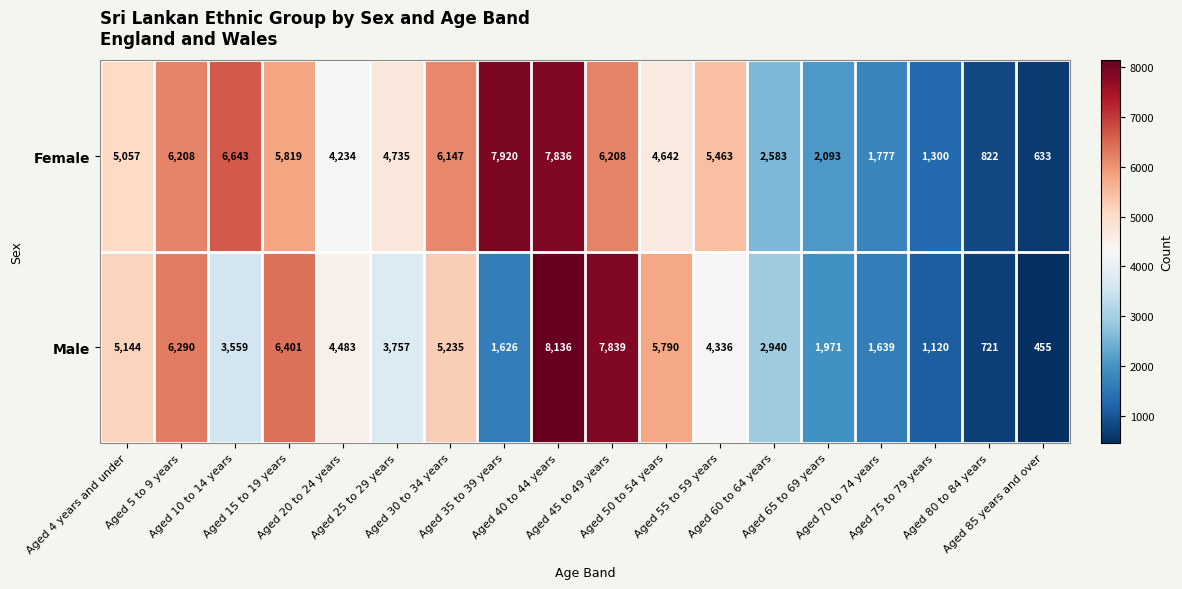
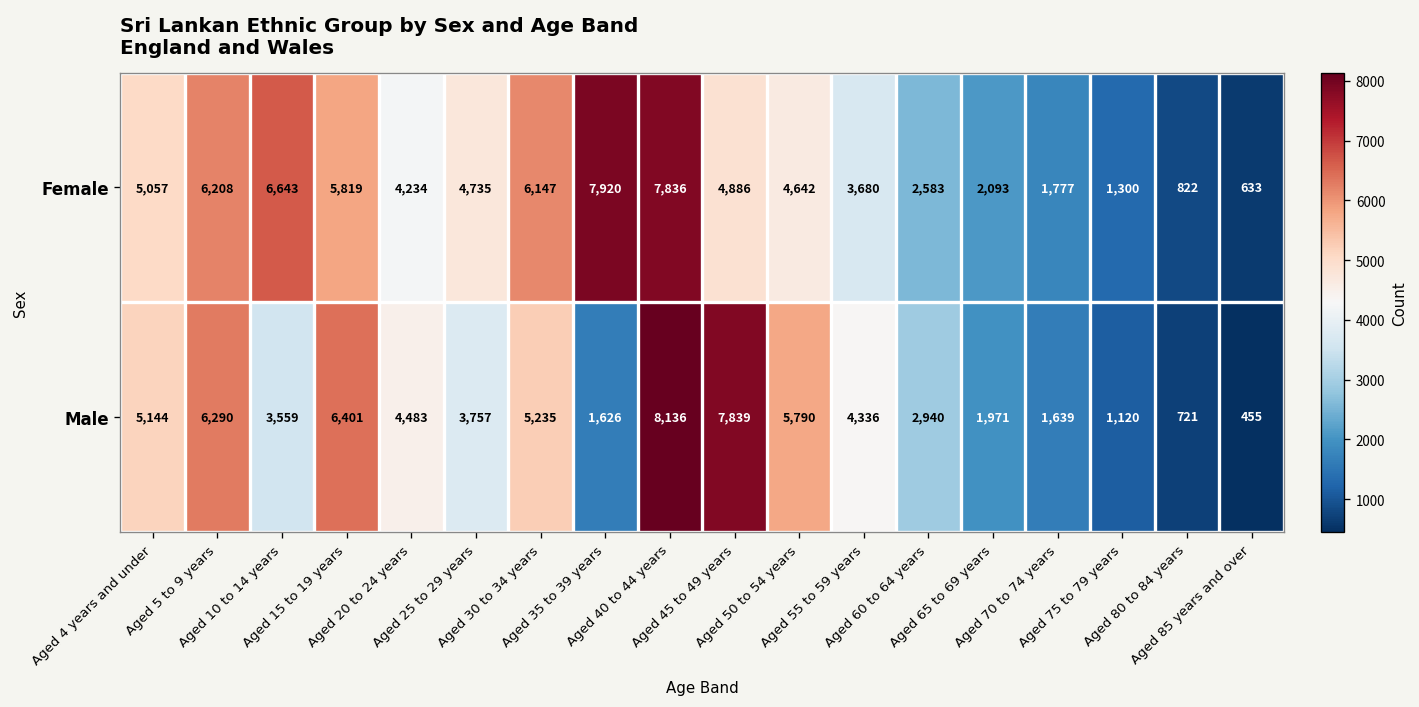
Female, Aged 45 to 49 years: 6,208 -> 4,886
Female, Aged 55 to 59 years: 5,463 -> 3,680
